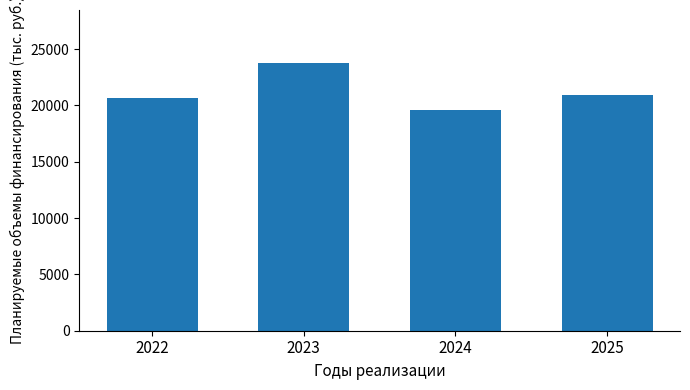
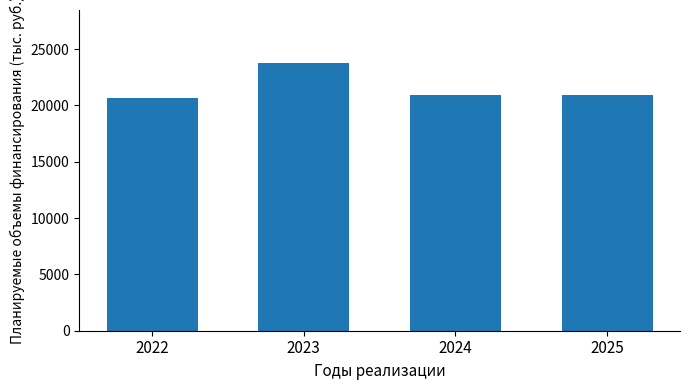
2024: 19600 -> 20900
